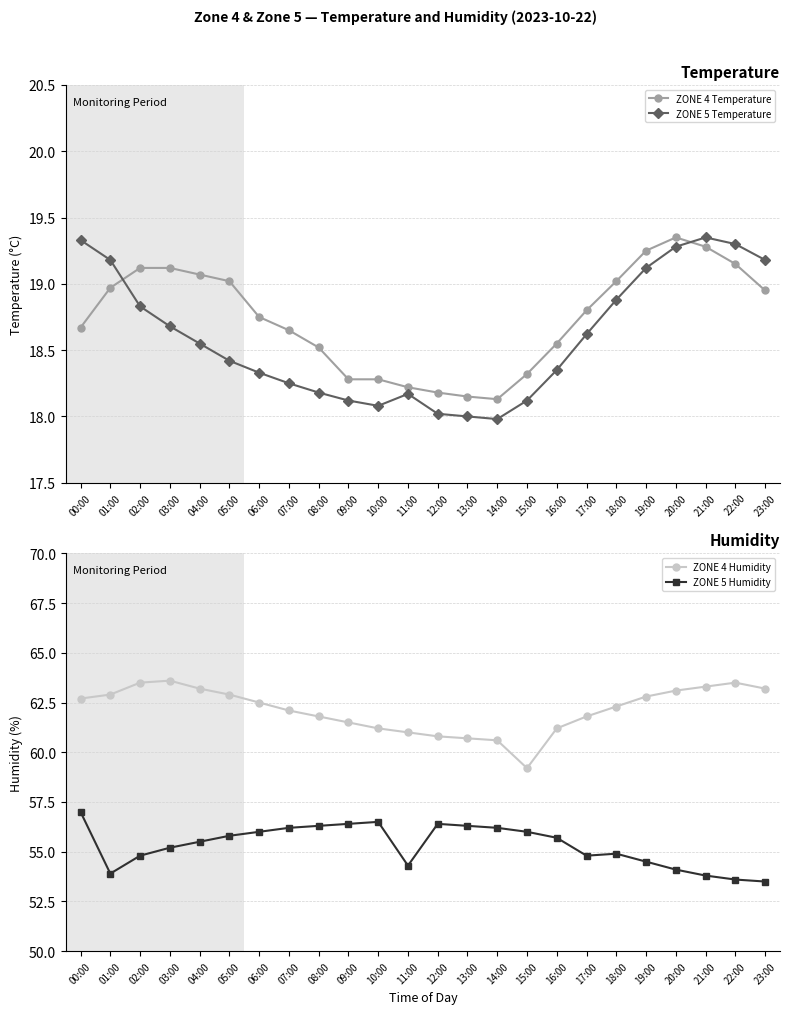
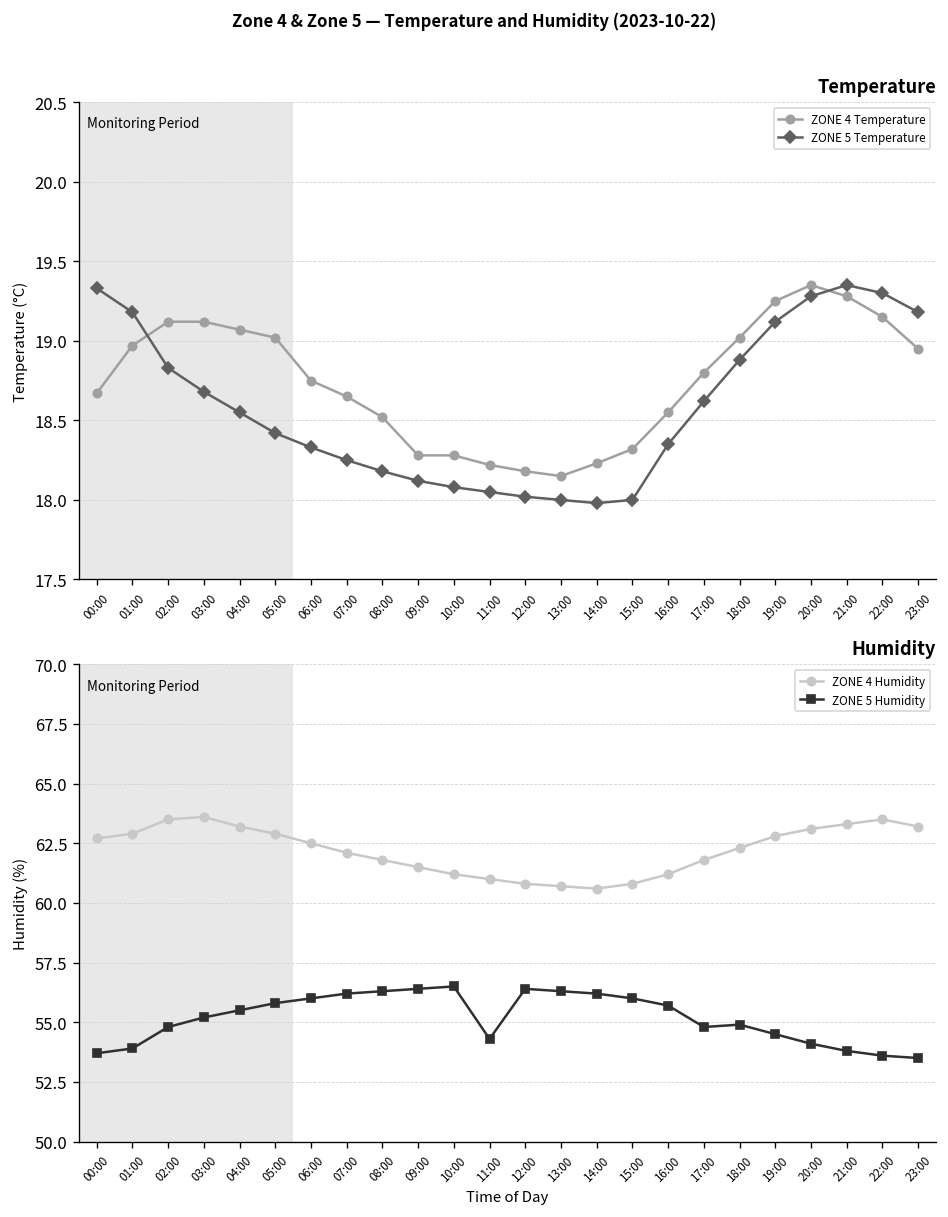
Temperature, ZONE 5 Temperature, 11:00: 18.17 -> 18.05
Temperature, ZONE 4 Temperature, 14:00: 18.13 -> 18.23
Temperature, ZONE 5 Temperature, 15:00: 18.12 -> 18.00
Humidity, ZONE 5 Humidity, 00:00: 57.0 -> 53.7
Humidity, ZONE 4 Humidity, 15:00: 59.2 -> 60.8
